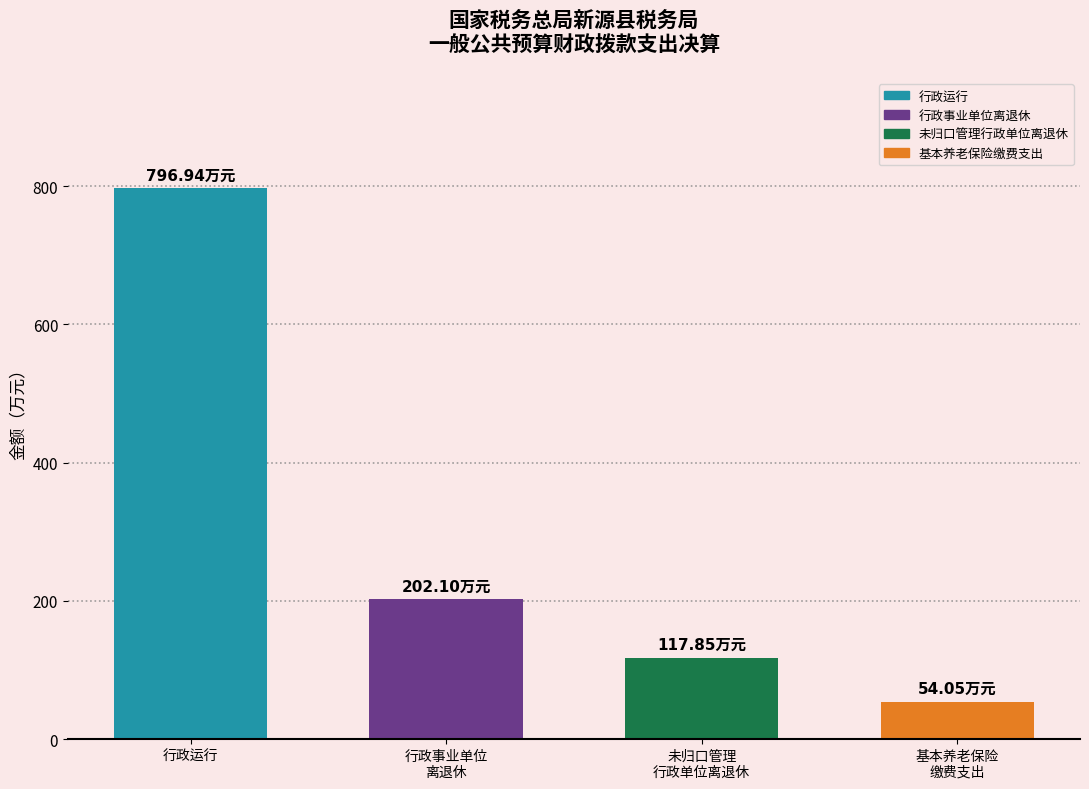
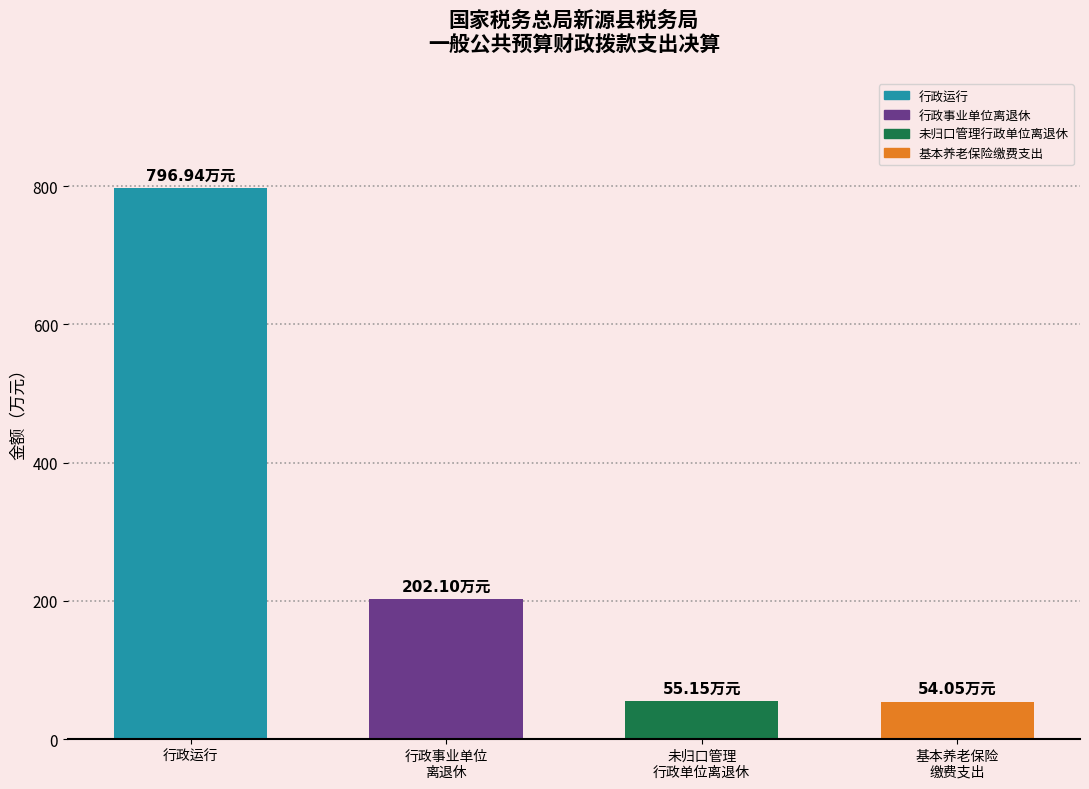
未归口管理 行政单位离退休: 117.85 -> 55.15
